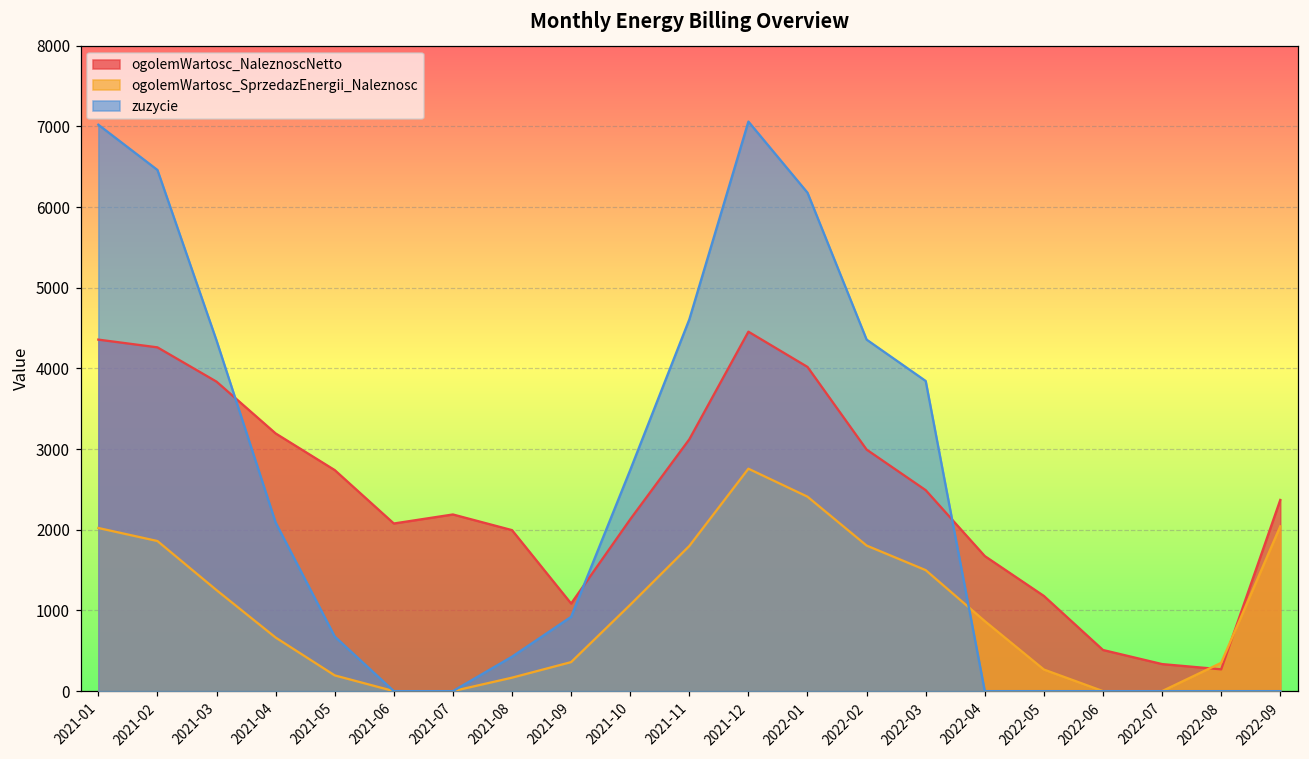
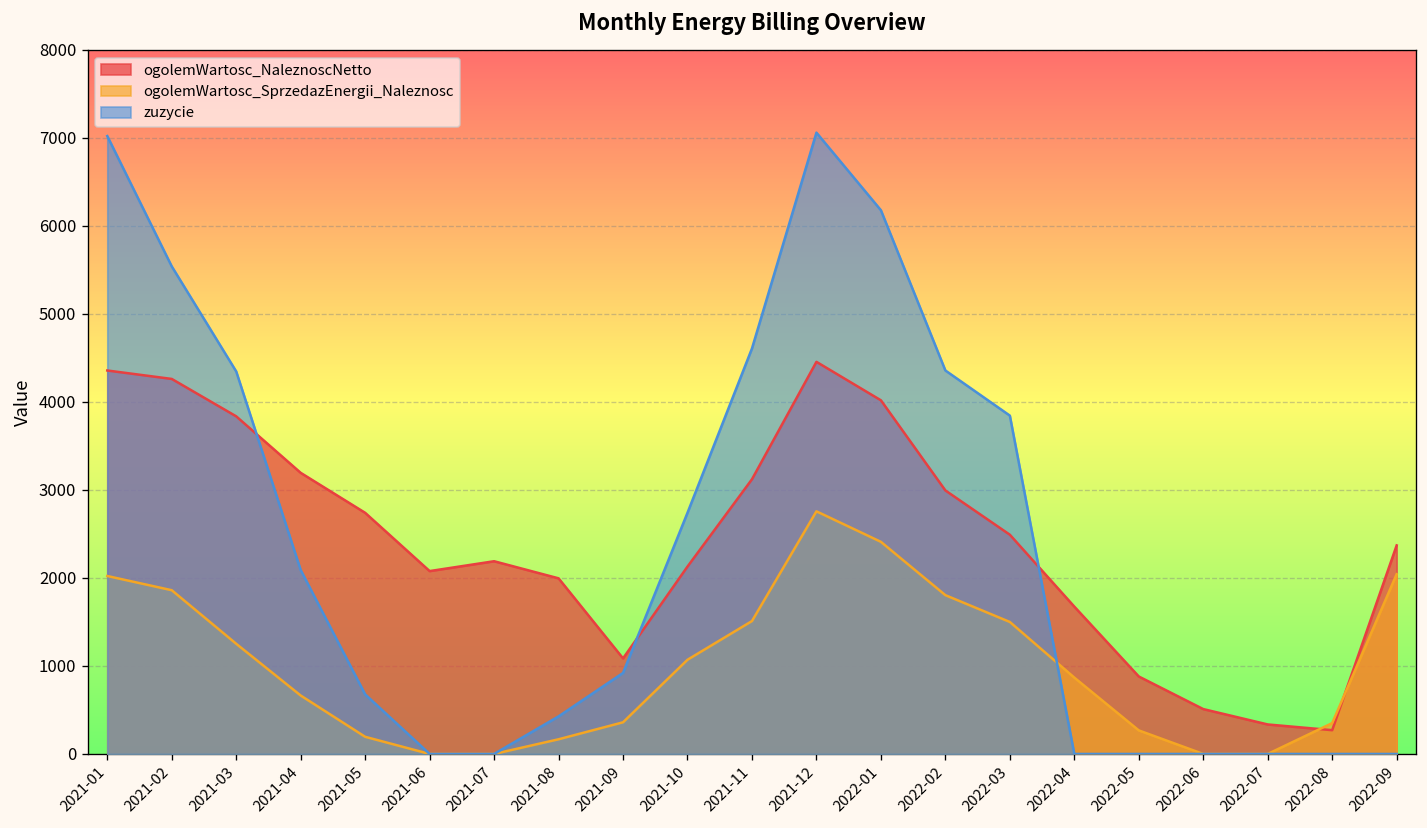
zuzycie, 2021-02: 6500 -> 5500
ogolemWartosc_SprzedazEnergii_Naleznosc, 2021-11: 1800 -> 1500
ogolemWartosc_NaleznoscNetto, 2022-05: 1200 -> 900
